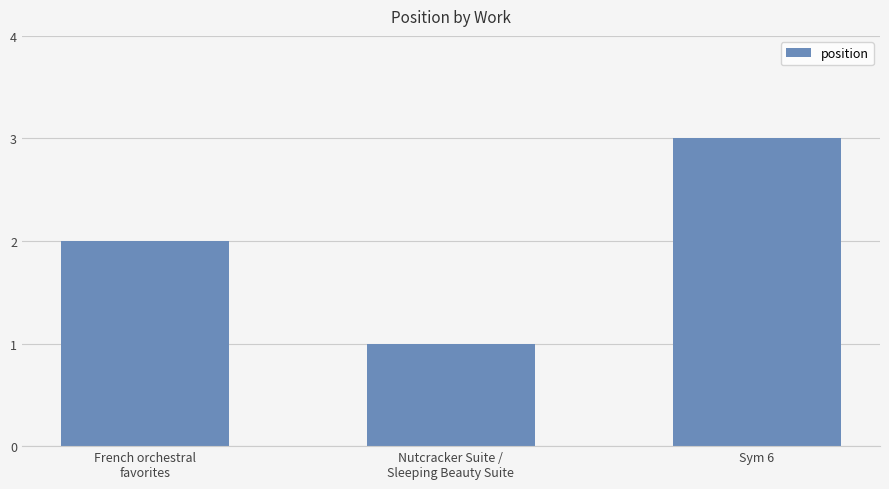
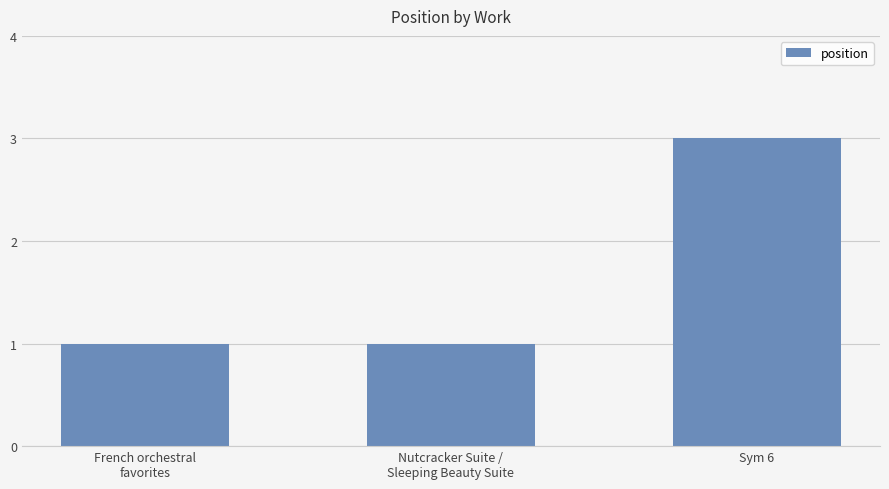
French orchestral favorites: 2 -> 1
